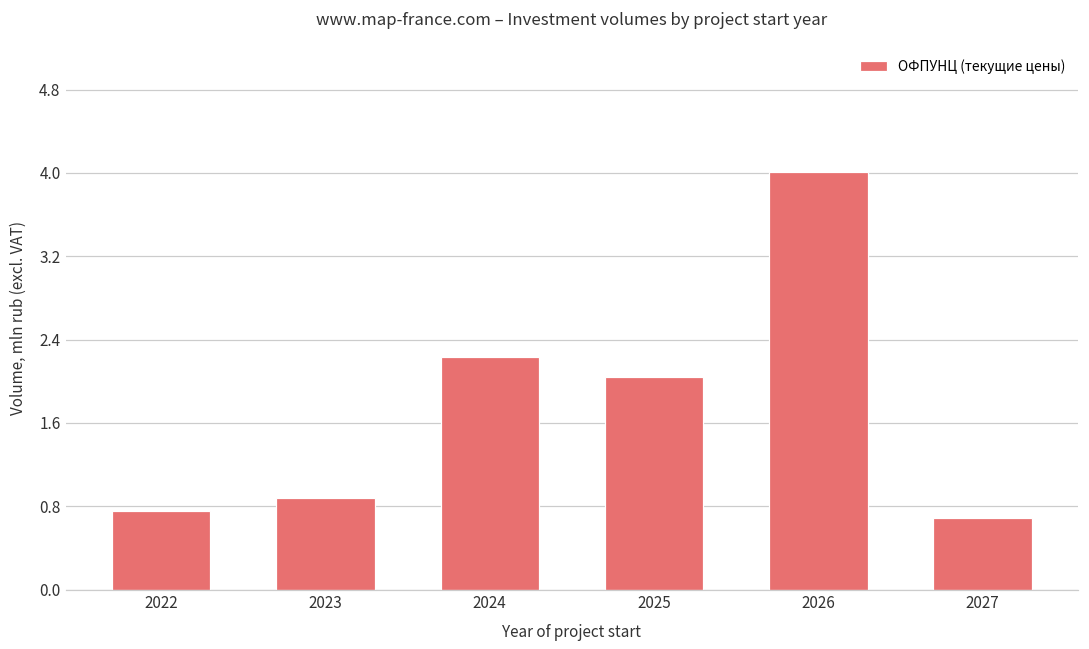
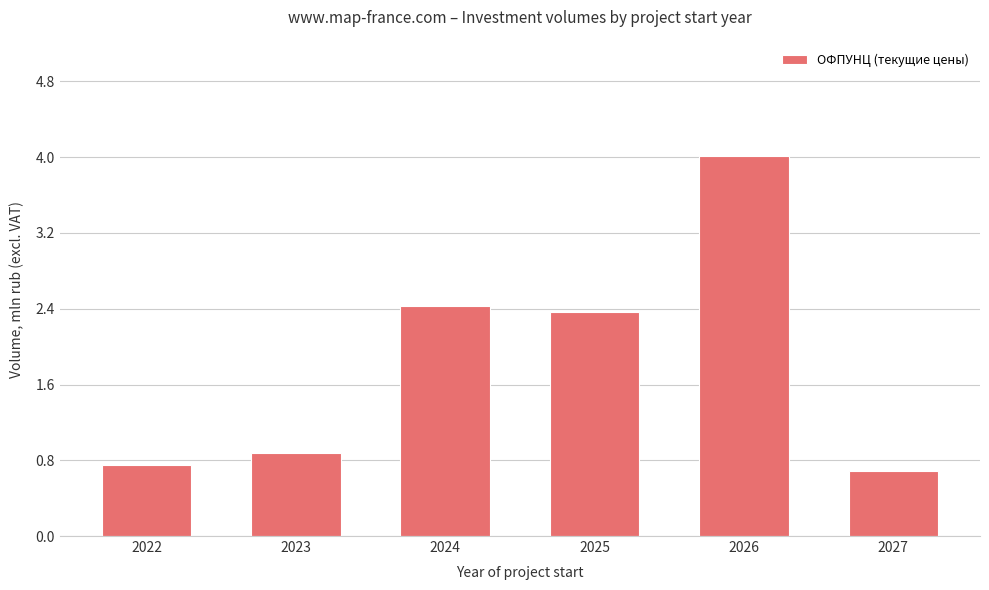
2024: 2.2 -> 2.4
2025: 2.0 -> 2.4
